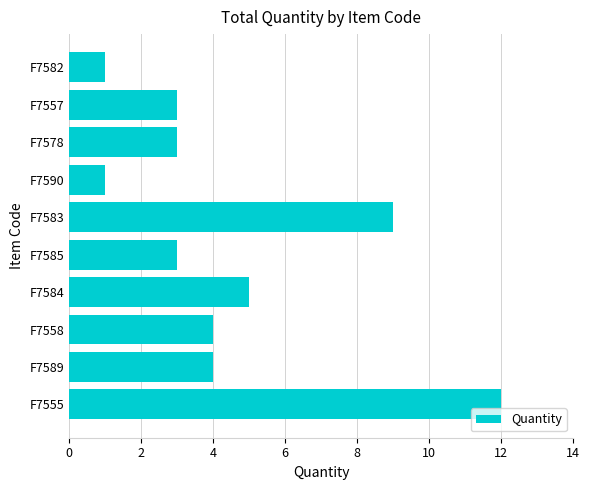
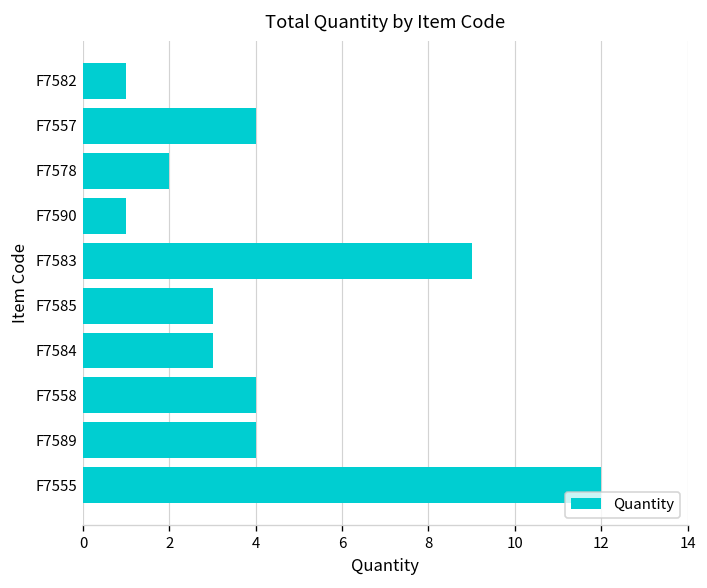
F7557: 3 -> 4
F7578: 3 -> 2
F7584: 5 -> 3
